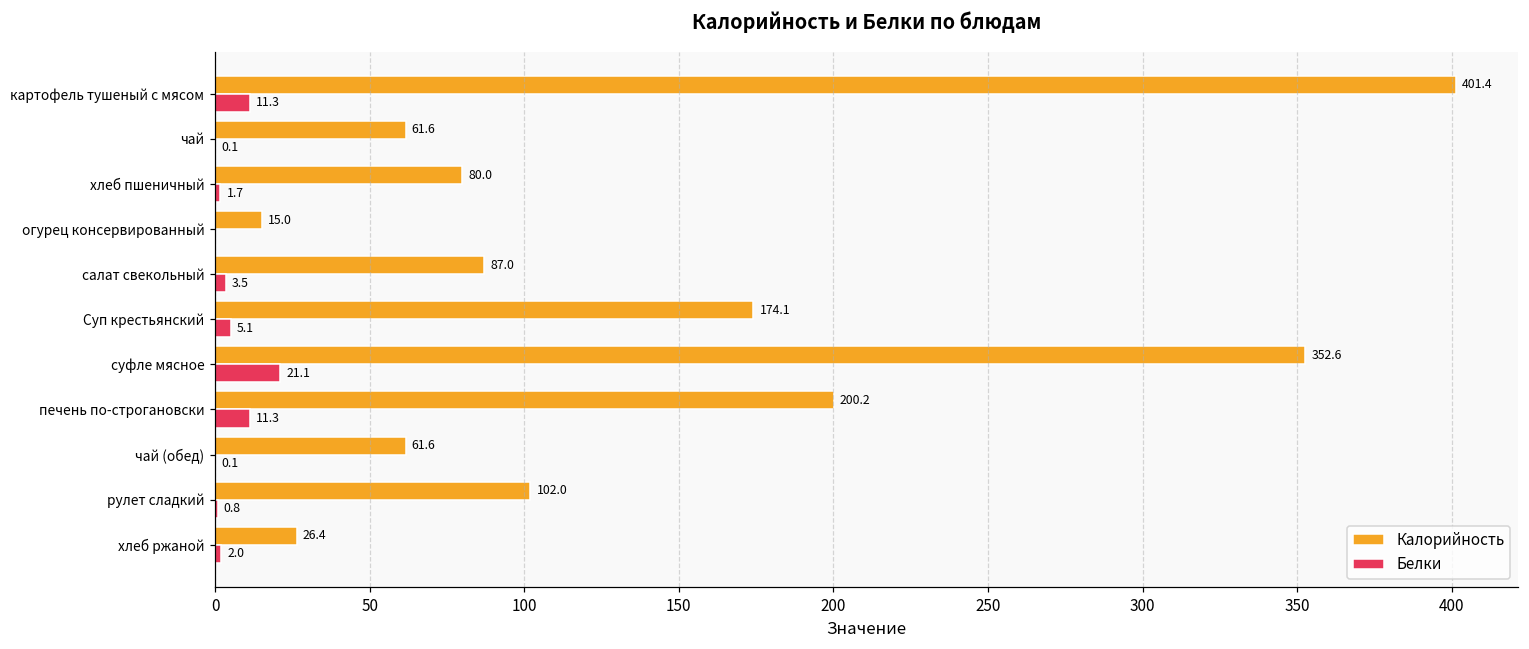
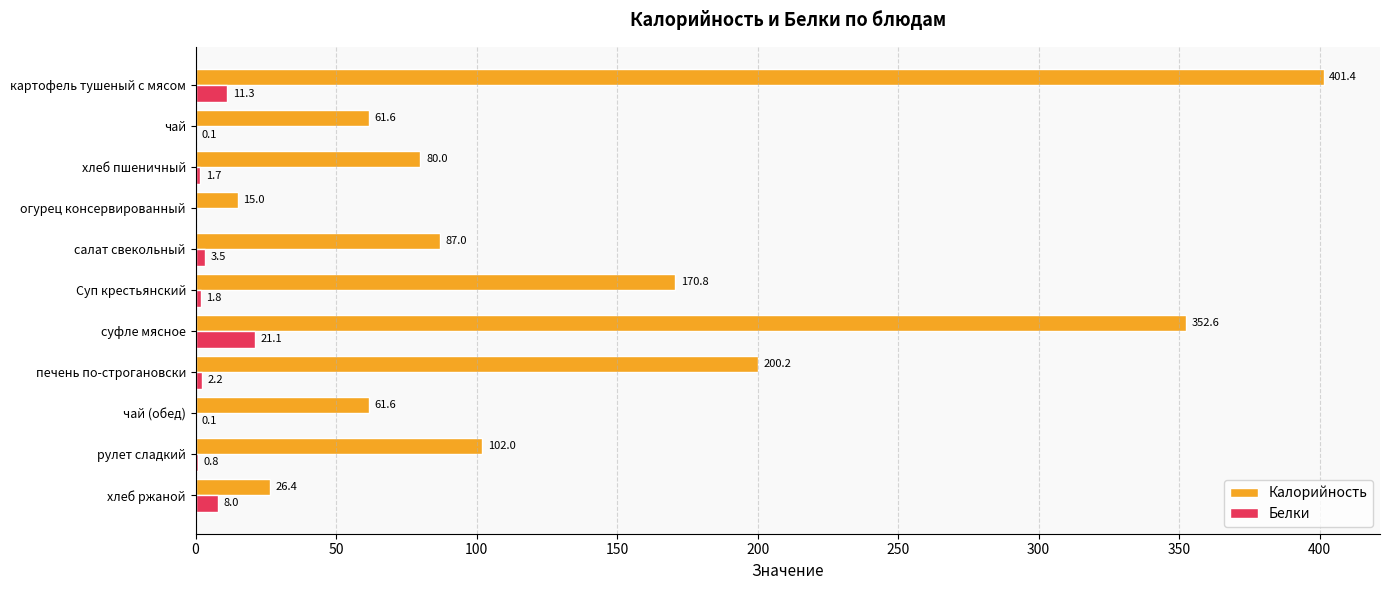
Калорийность, Суп крестьянский: 174.1 -> 170.8
Белки, Суп крестьянский: 5.1 -> 1.8
Белки, печень по-строгановски: 11.3 -> 2.2
Белки, хлеб ржаной: 2.0 -> 8.0
